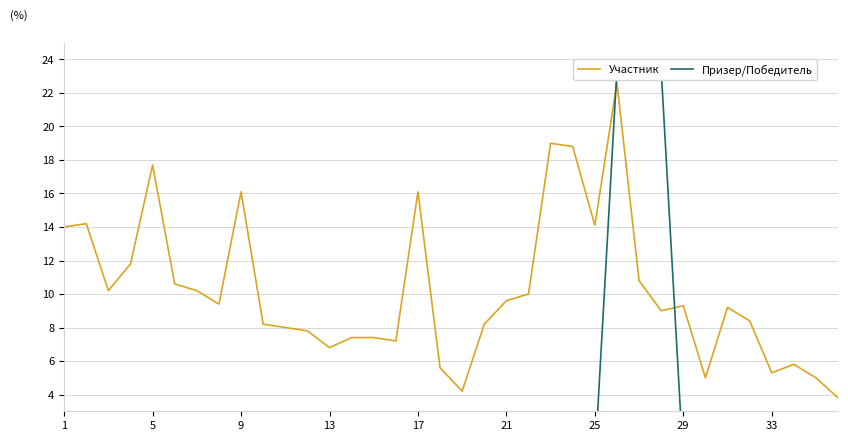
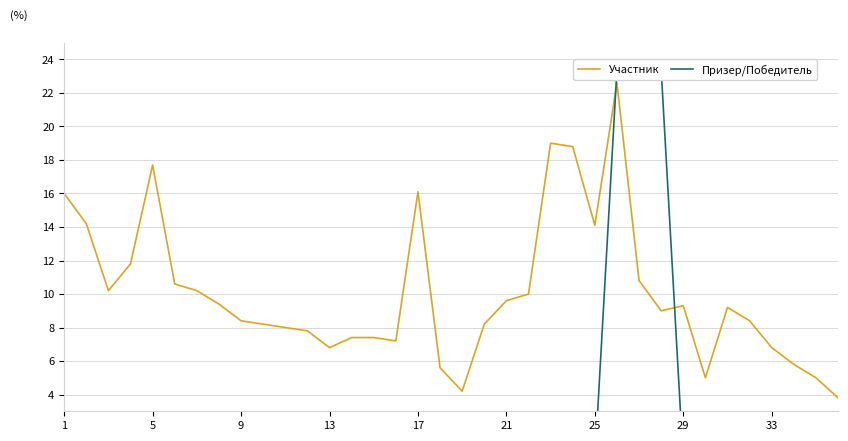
Участник, 1: 14 -> 16
Участник, 9: 16.1 -> 8.4
Участник, 33: 5.3 -> 6.8
